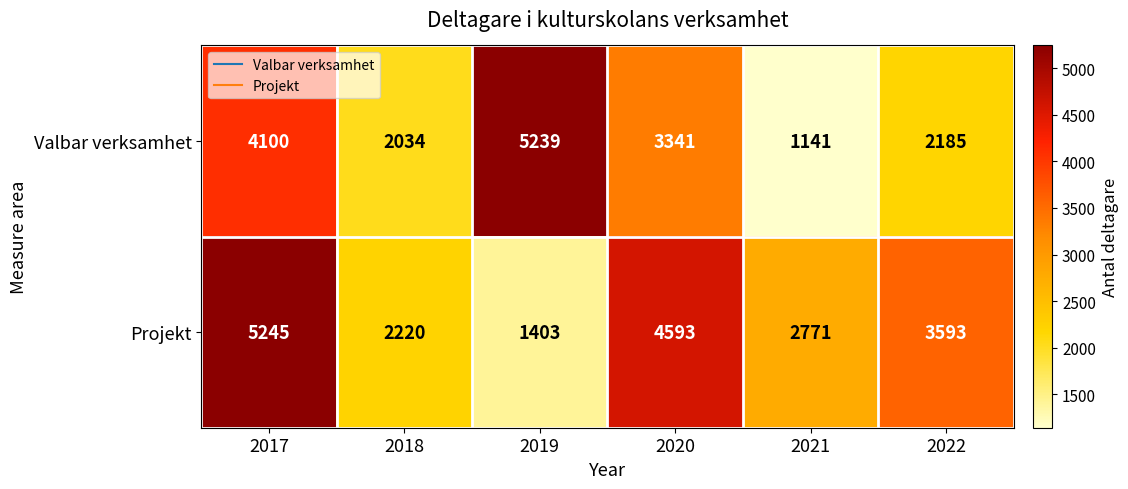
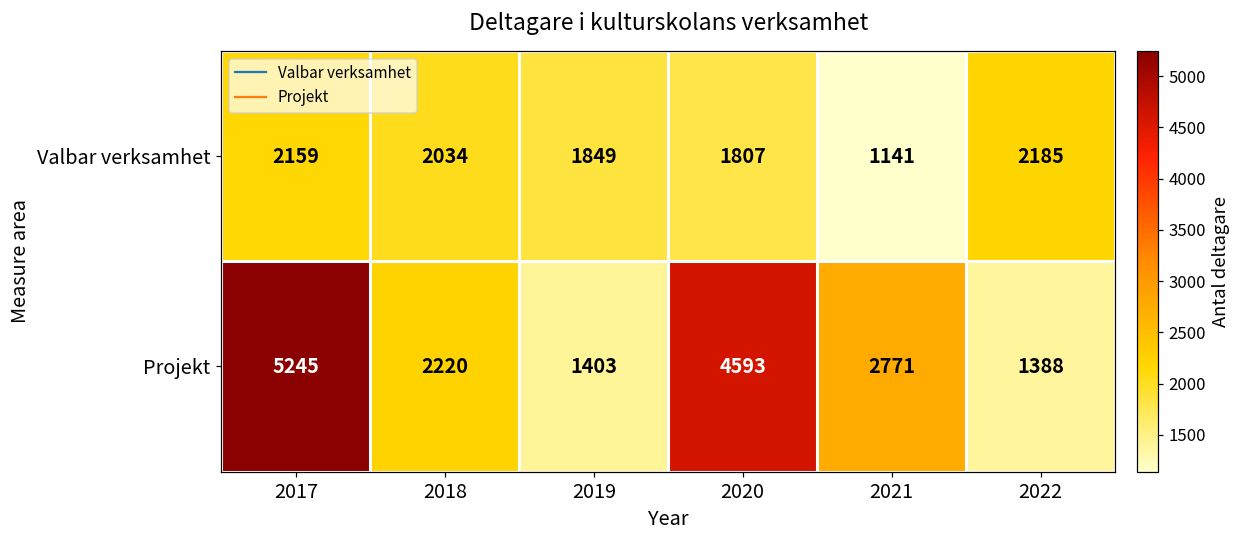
Valbar verksamhet, 2017: 4100 -> 2159
Valbar verksamhet, 2019: 5239 -> 1849
Valbar verksamhet, 2020: 3341 -> 1807
Projekt, 2022: 3593 -> 1388
